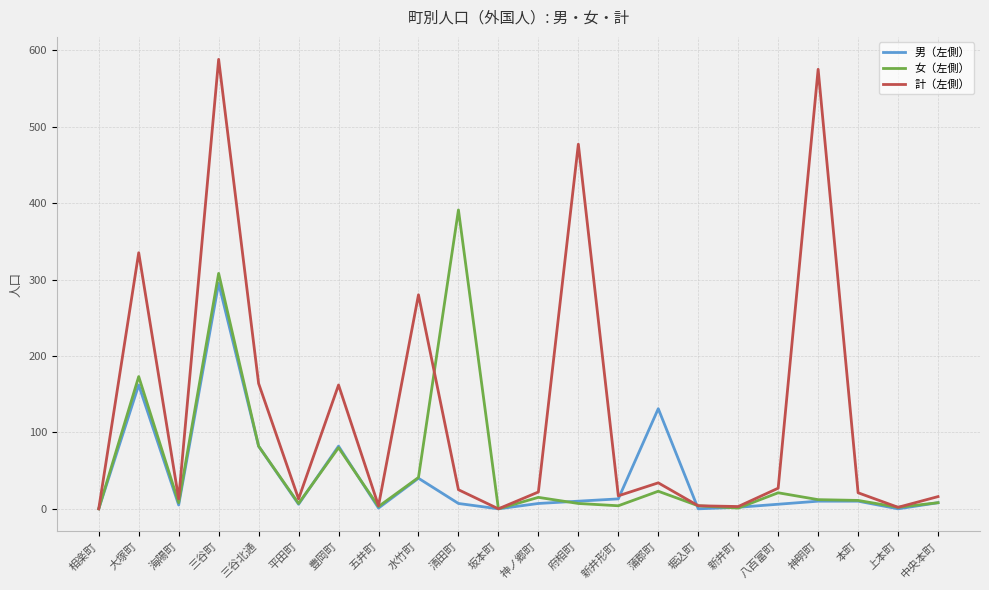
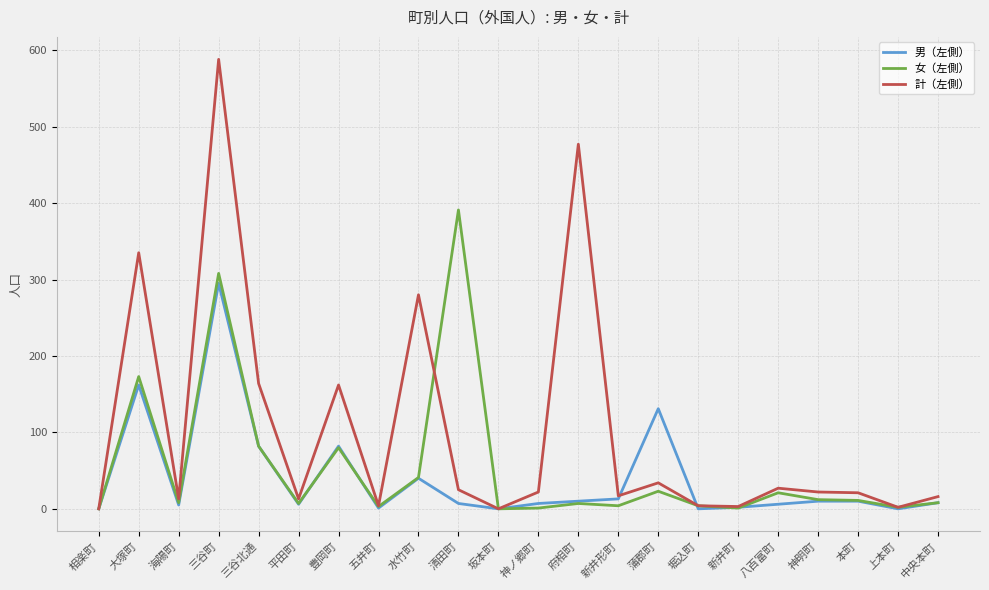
女（左側）, 神ノ郷町: 20 -> 0
計（左側）, 神明町: 580 -> 20
